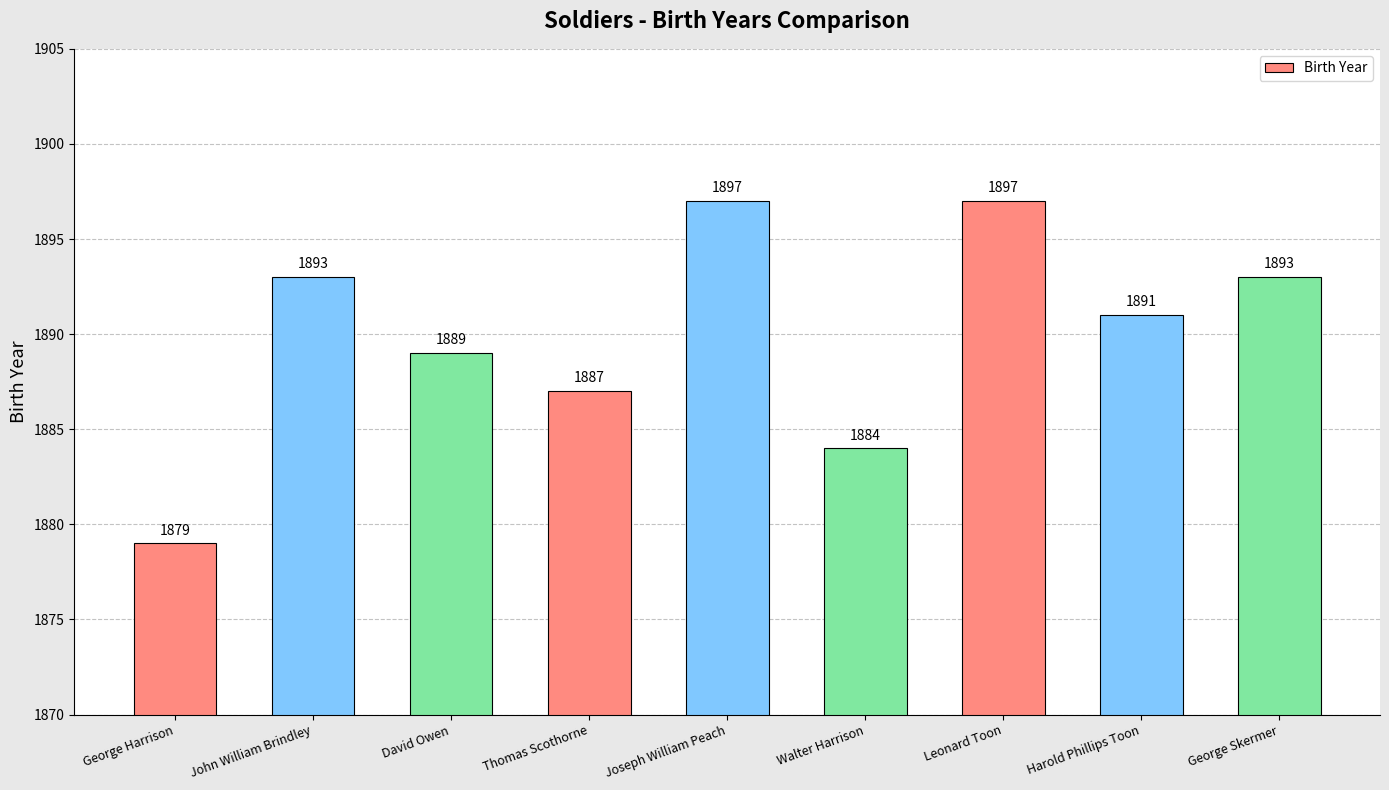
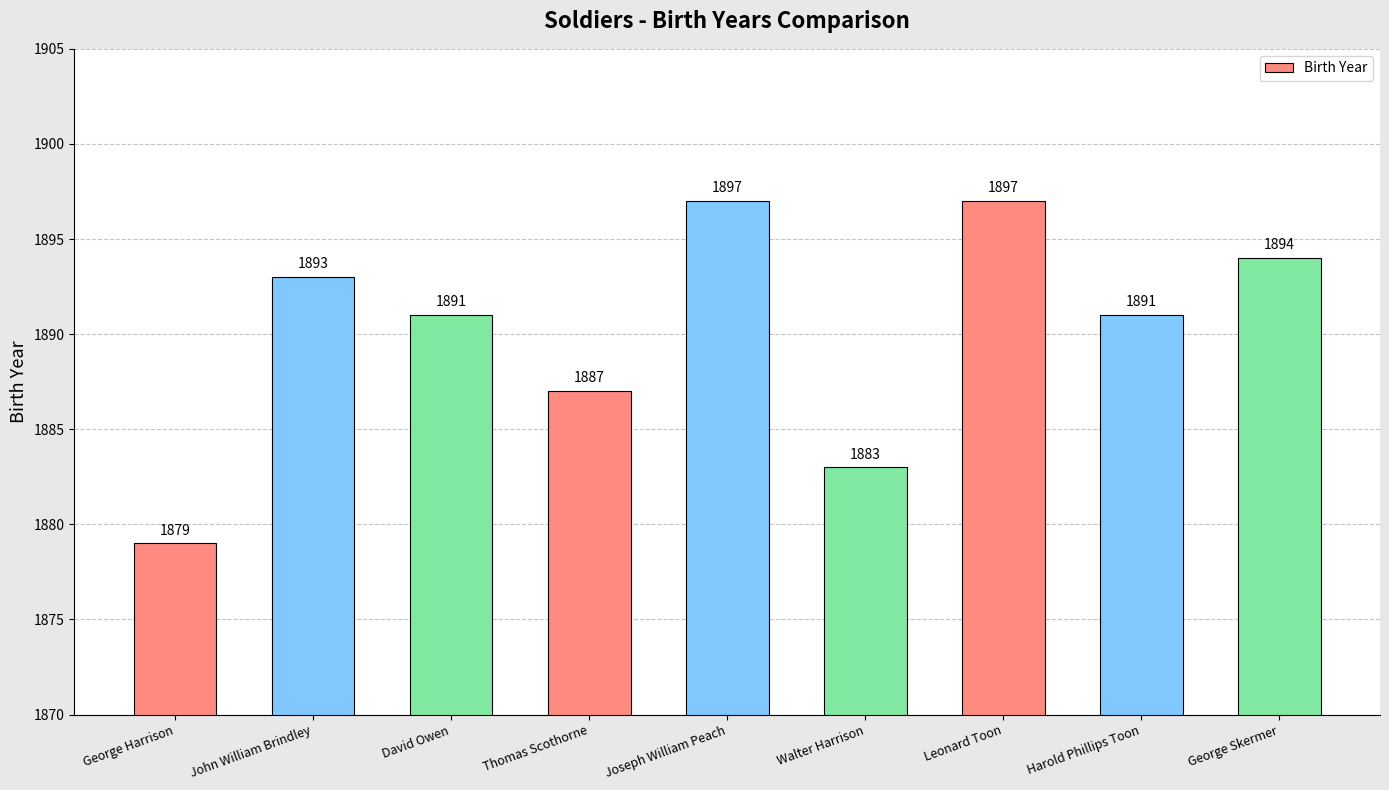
David Owen: 1889 -> 1891
Walter Harrison: 1884 -> 1883
George Skermer: 1893 -> 1894
